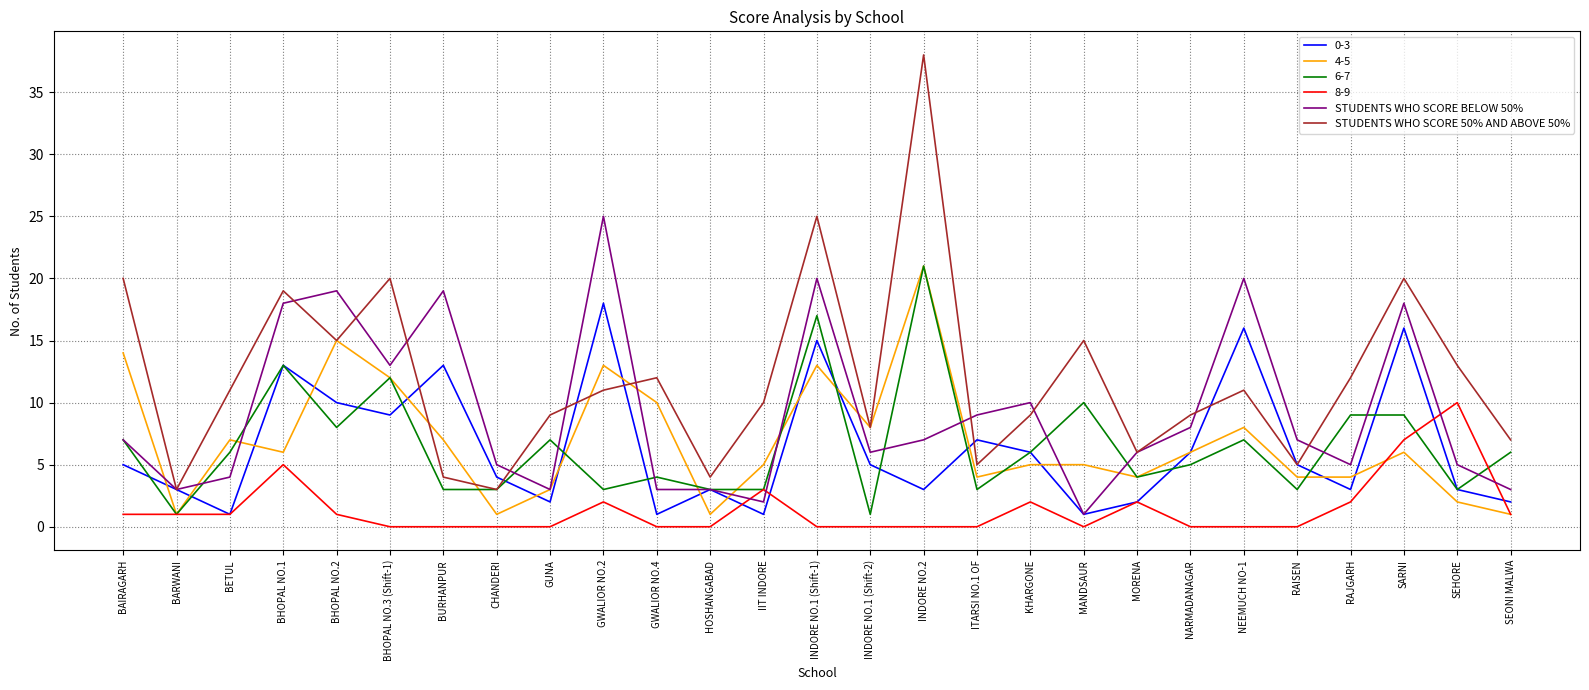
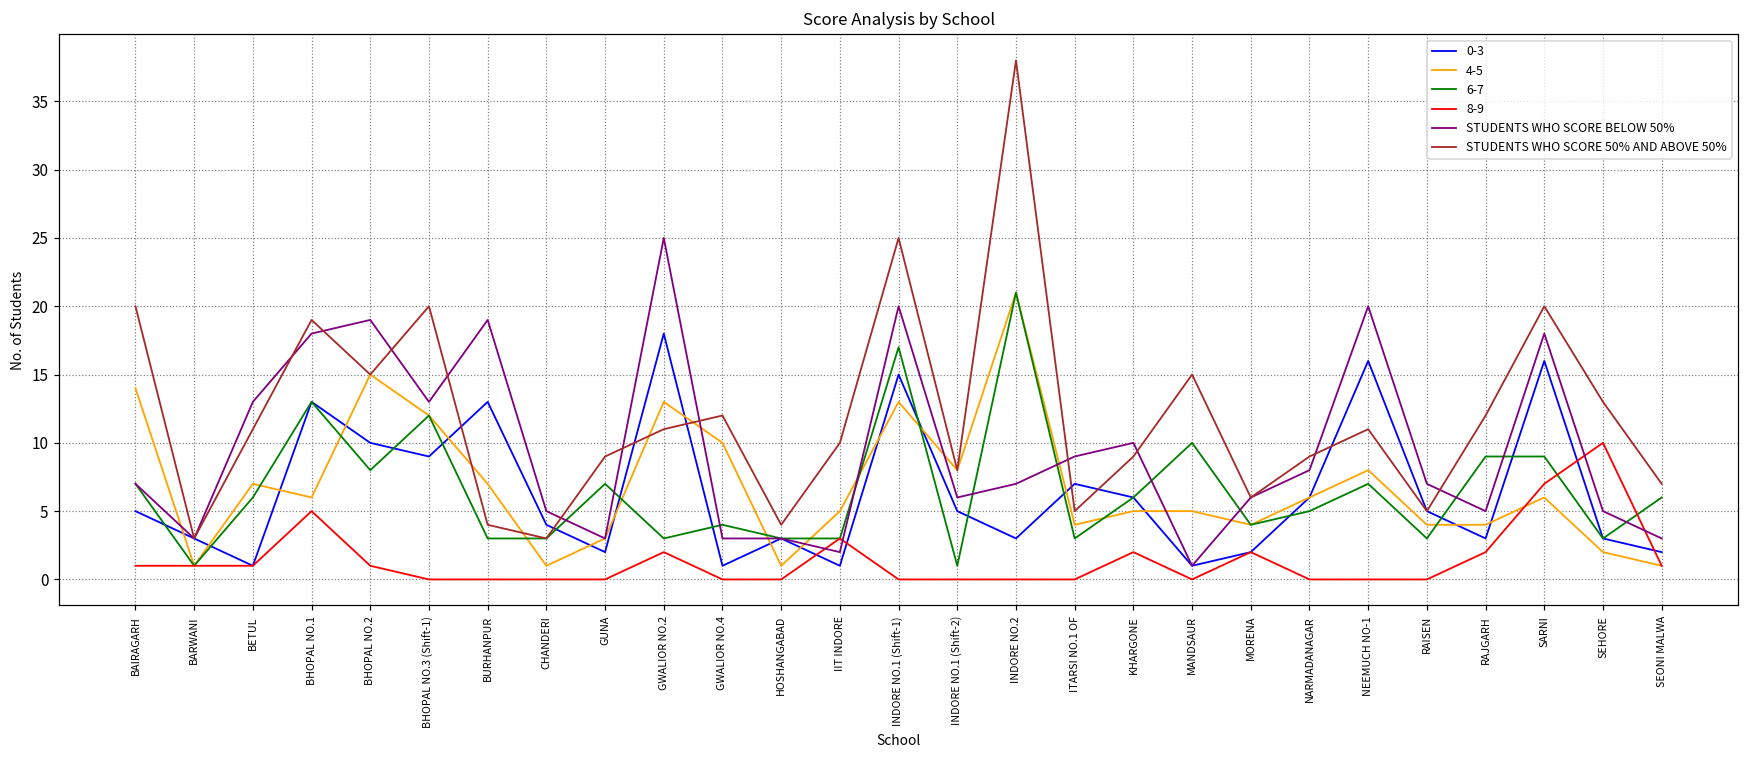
STUDENTS WHO SCORE BELOW 50%, BETUL: 4 -> 13
